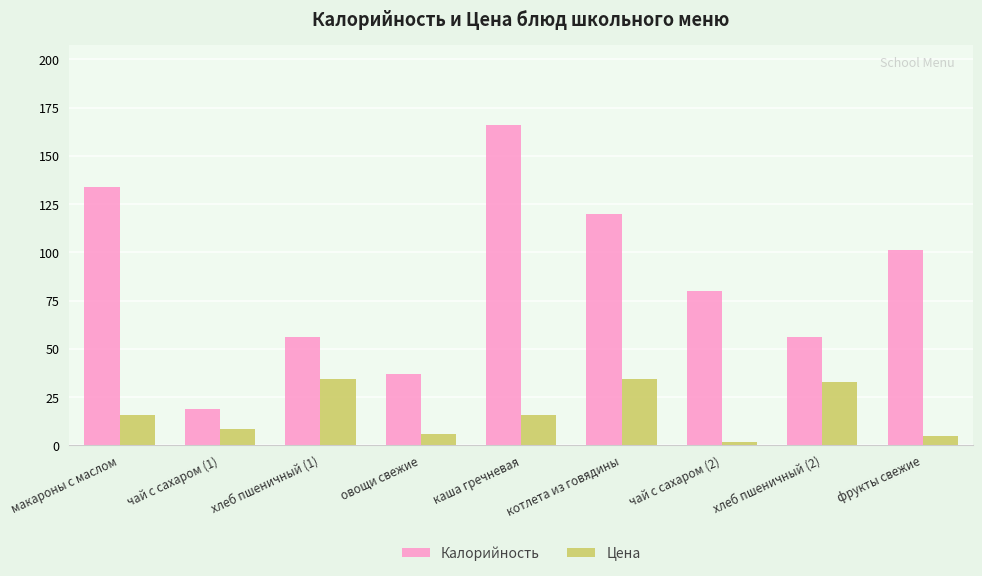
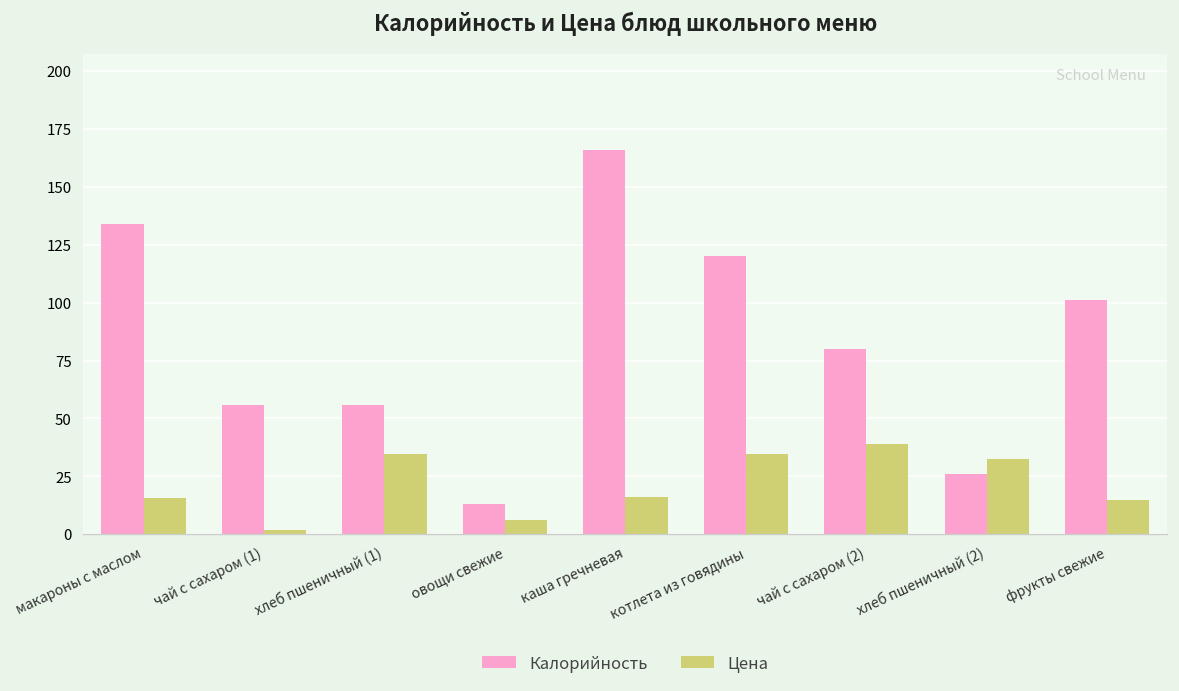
Калорийность, чай с сахаром (1): 19 -> 56
Цена, чай с сахаром (1): 8 -> 2
Калорийность, овощи свежие: 37 -> 13
Цена, чай с сахаром (2): 2 -> 39
Калорийность, хлеб пшеничный (2): 56 -> 26
Цена, фрукты свежие: 5 -> 15
